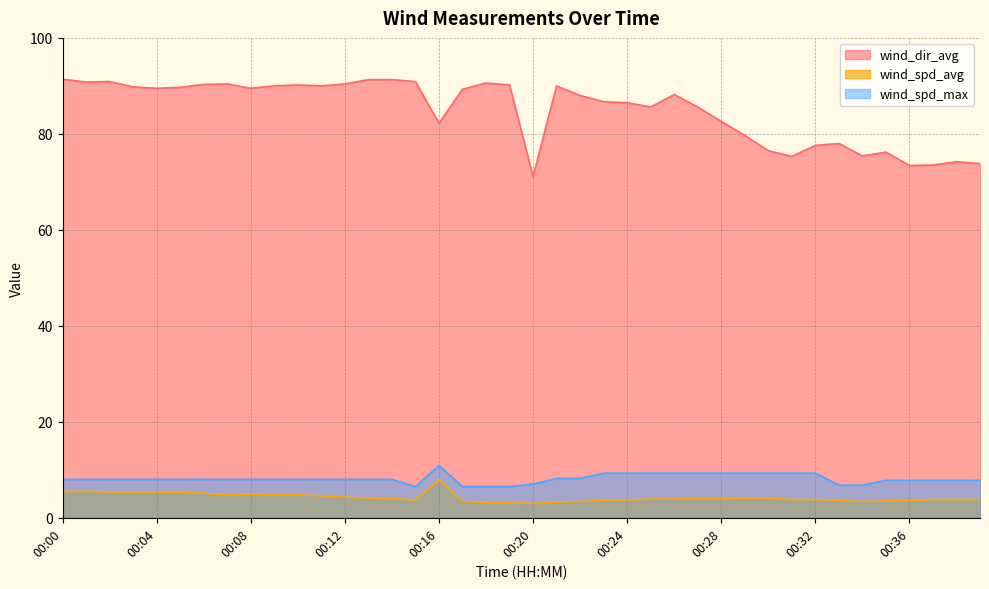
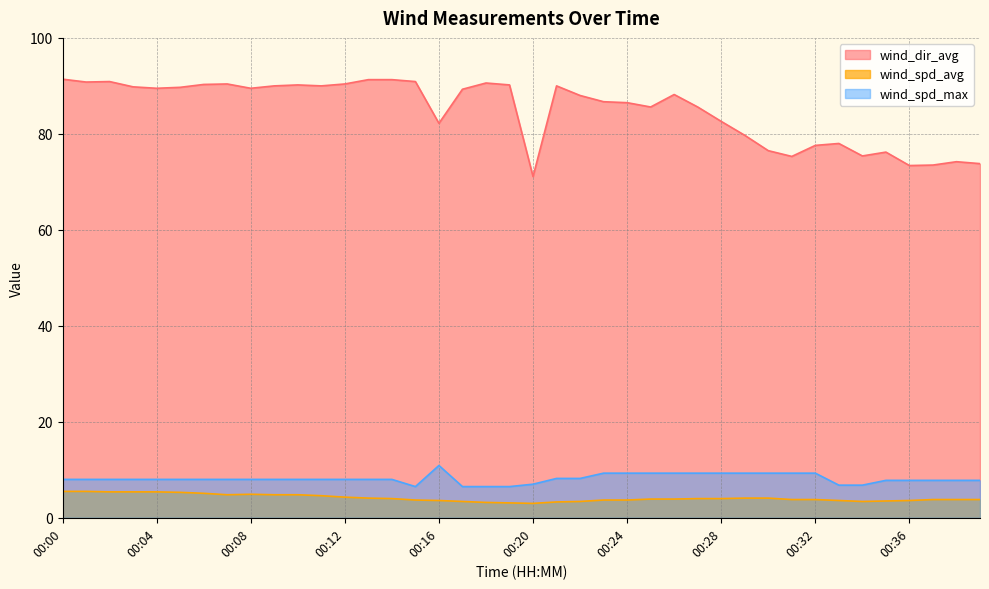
wind_spd_avg, 00:16: 8 -> 4
